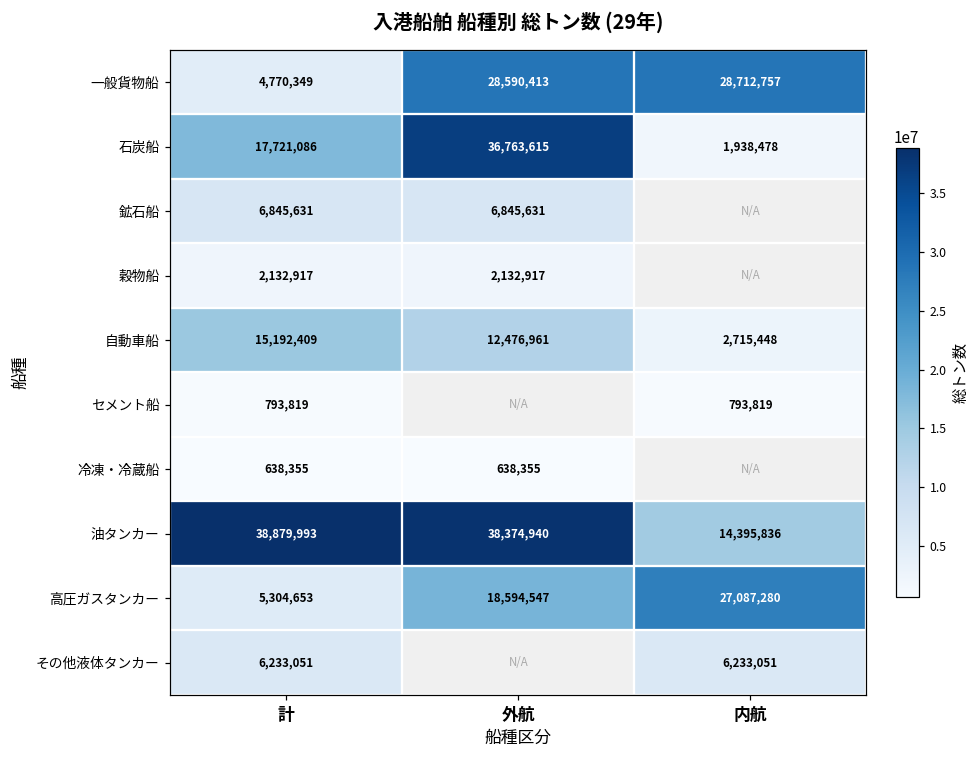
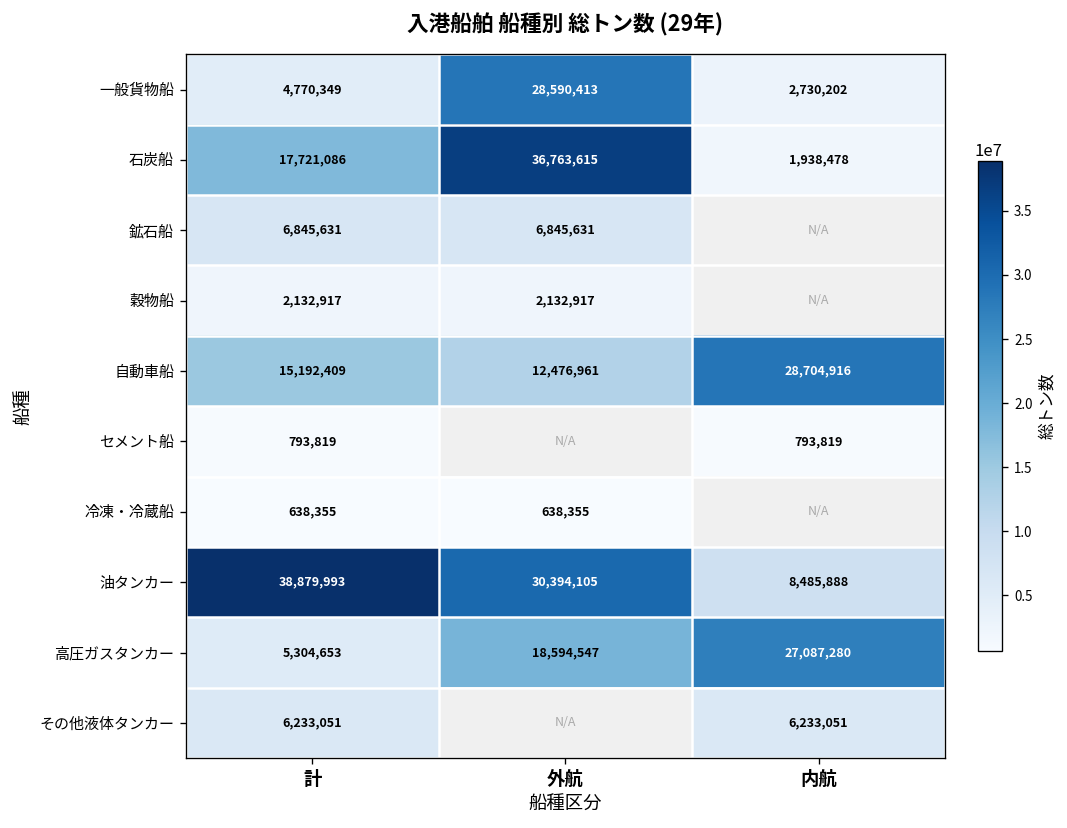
一般貨物船, 内航: 28,712,757 -> 2,730,202
自動車船, 内航: 2,715,448 -> 28,704,916
油タンカー, 外航: 38,374,940 -> 30,394,105
油タンカー, 内航: 14,395,836 -> 8,485,888
